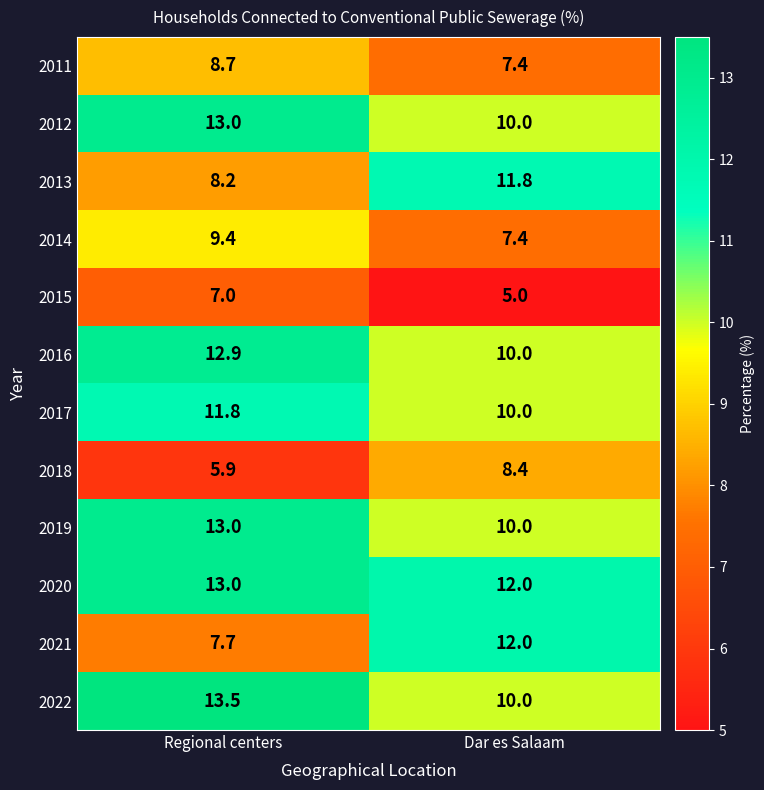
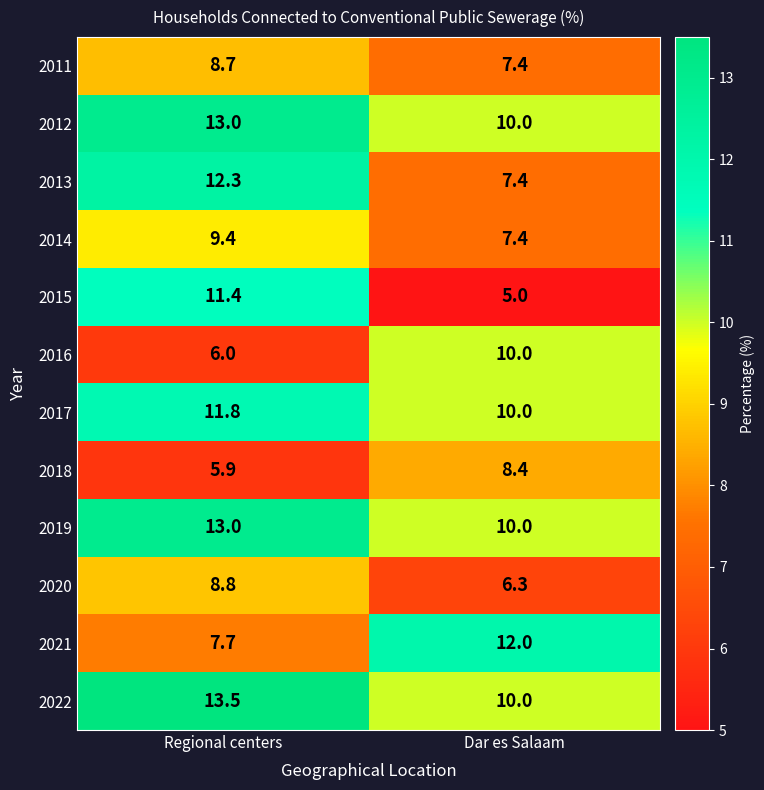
2013, Regional centers: 8.2 -> 12.3
2013, Dar es Salaam: 11.8 -> 7.4
2015, Regional centers: 7.0 -> 11.4
2016, Regional centers: 12.9 -> 6.0
2020, Regional centers: 13.0 -> 8.8
2020, Dar es Salaam: 12.0 -> 6.3
